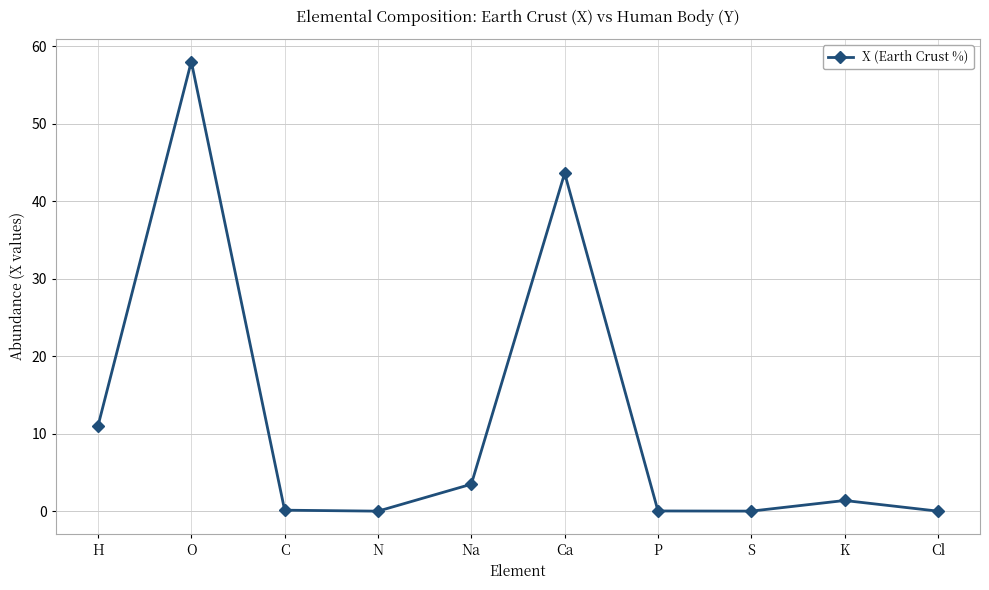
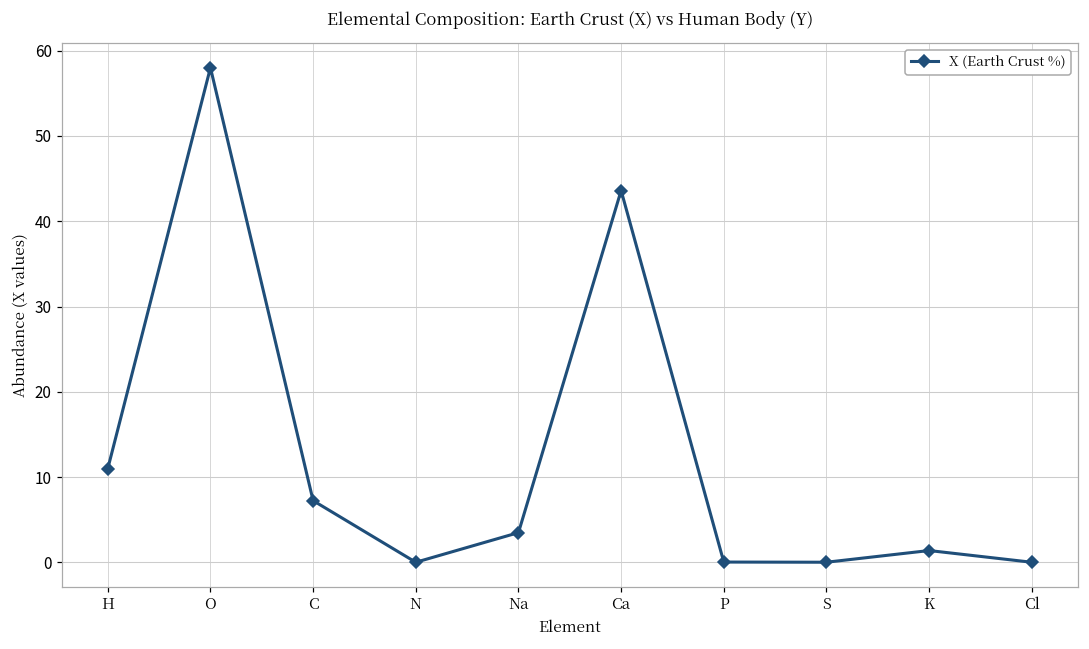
C: 0 -> 7
